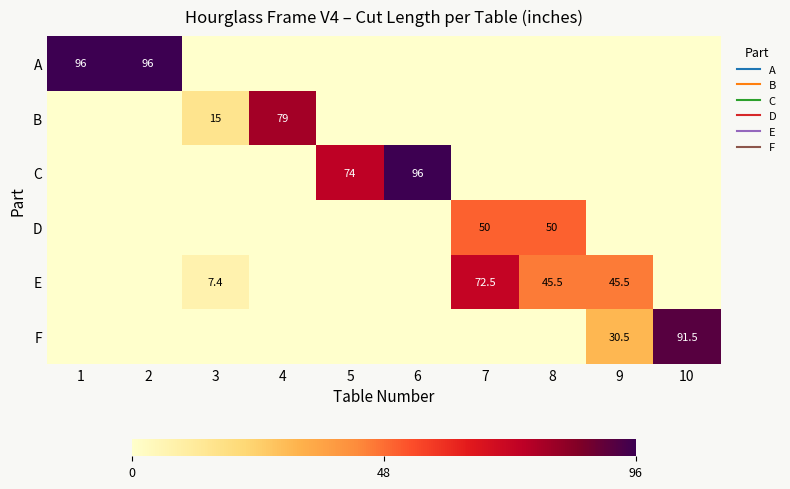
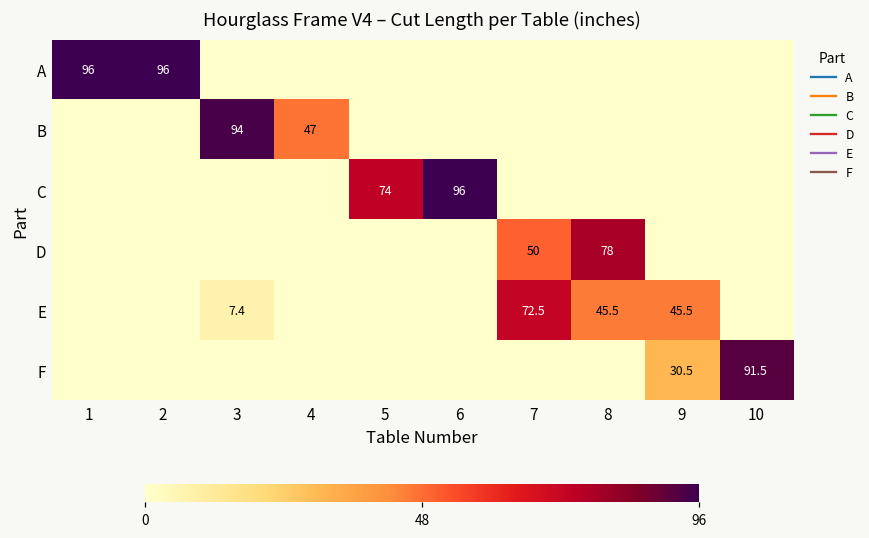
B, 3: 15 -> 94
B, 4: 79 -> 47
D, 8: 50 -> 78
